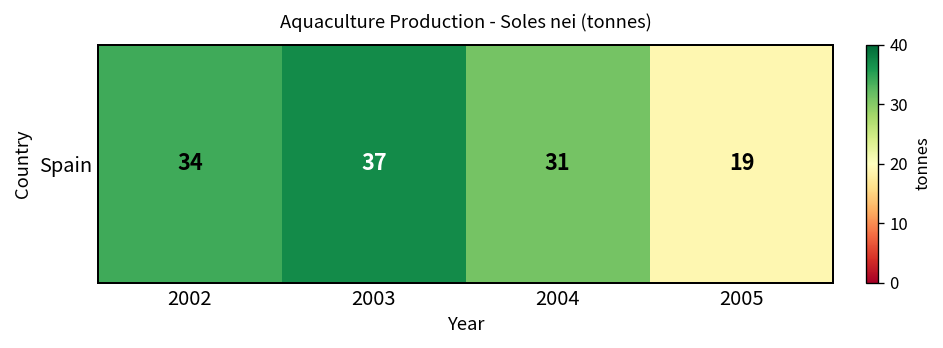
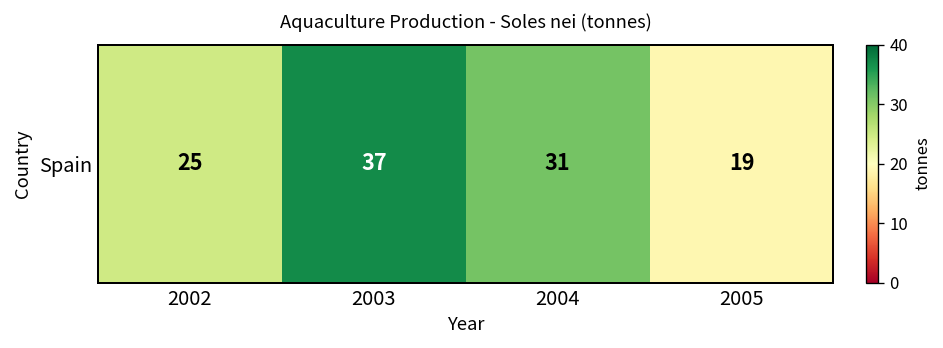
Spain, 2002: 34 -> 25
